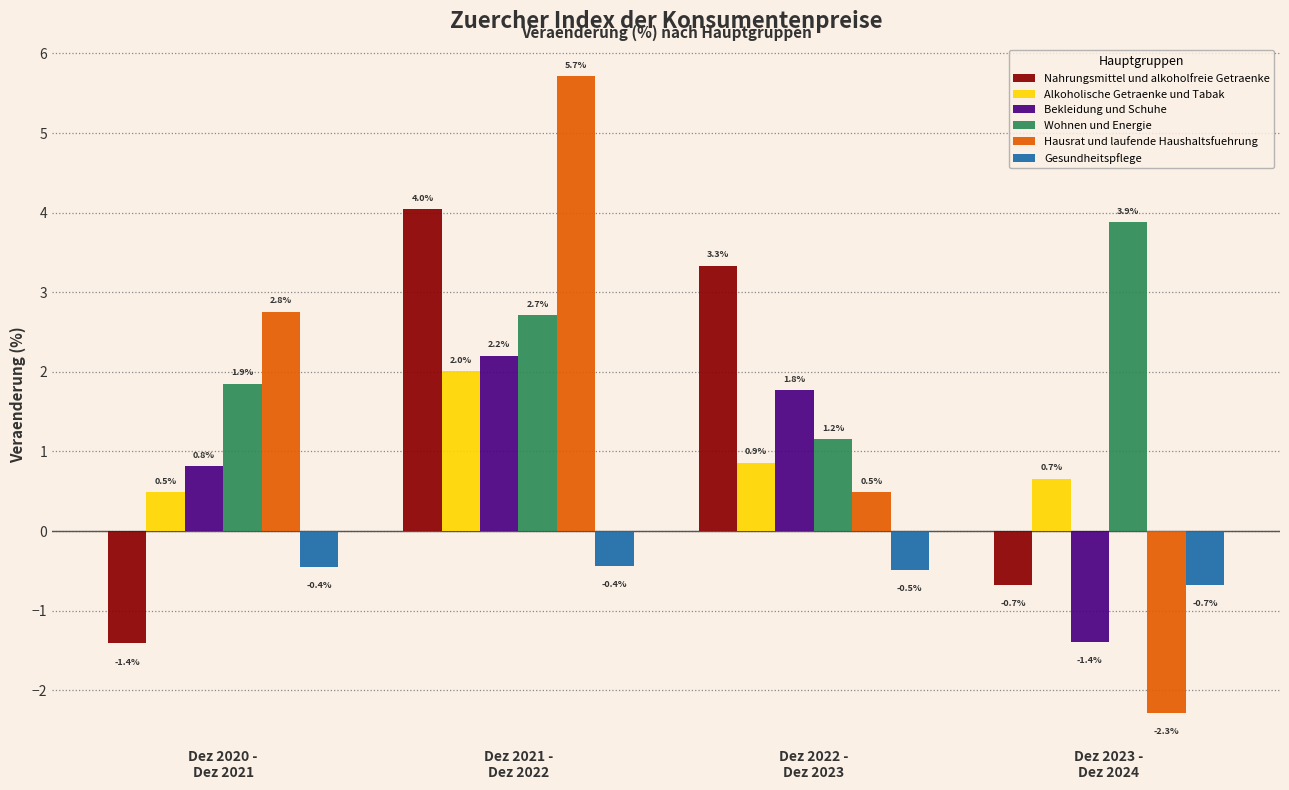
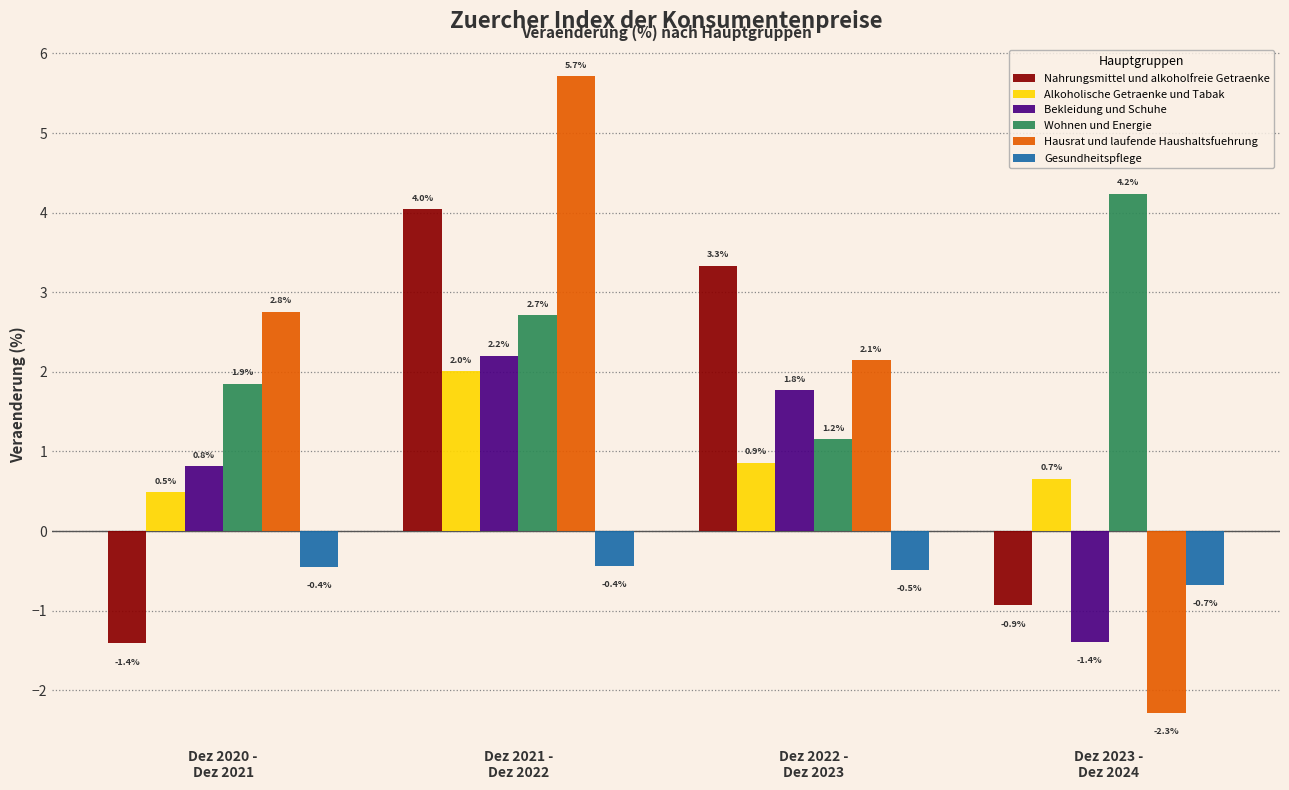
Hausrat und laufende Haushaltsfuehrung, Dez 2022 - Dez 2023: 0.5% -> 2.1%
Nahrungsmittel und alkoholfreie Getraenke, Dez 2023 - Dez 2024: -0.7% -> -0.9%
Wohnen und Energie, Dez 2023 - Dez 2024: 3.9% -> 4.2%
